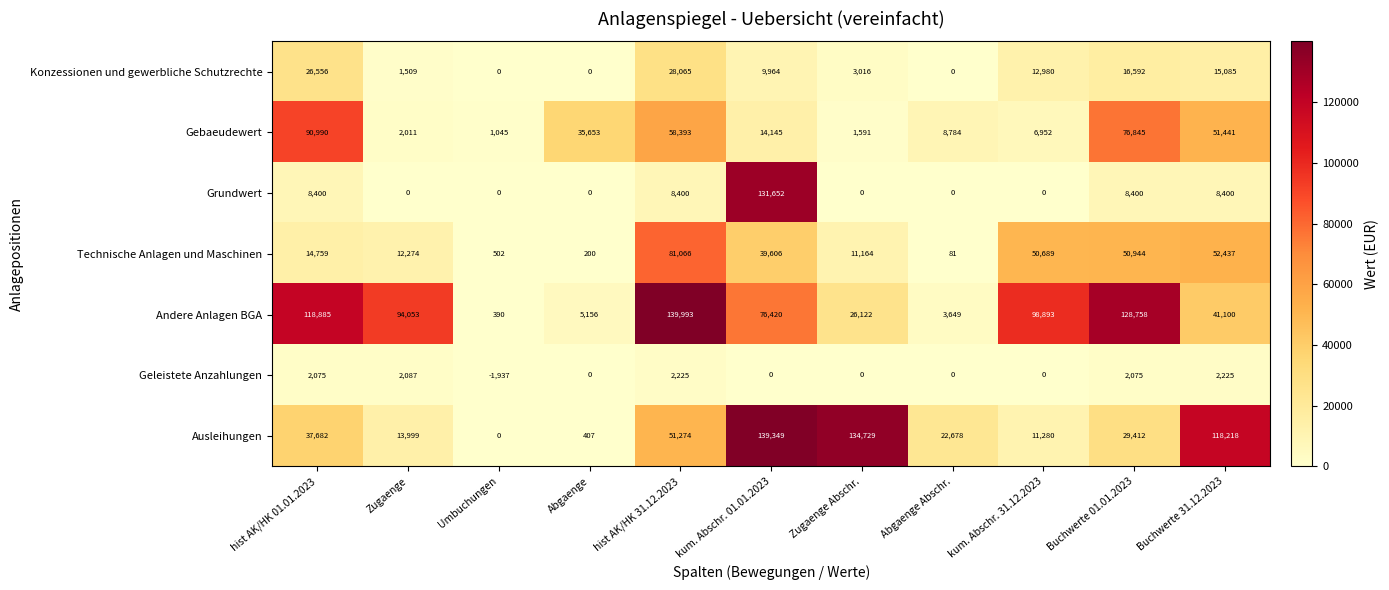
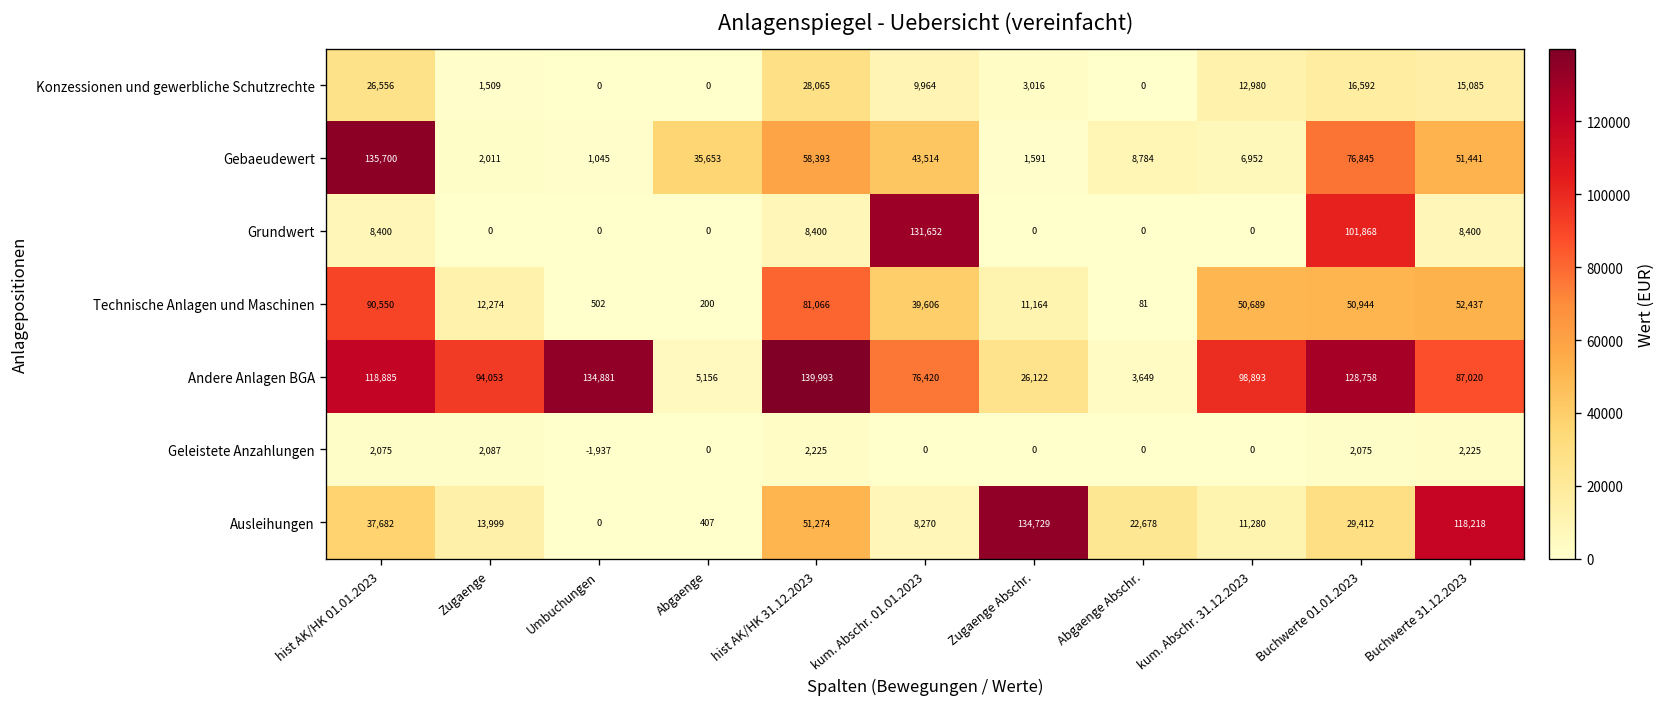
Gebaeudewert, hist AK/HK 01.01.2023: 90,990 -> 135,700
Gebaeudewert, kum. Abschr. 01.01.2023: 14,145 -> 43,514
Grundwert, Buchwerte 01.01.2023: 8,400 -> 101,868
Technische Anlagen und Maschinen, hist AK/HK 01.01.2023: 14,759 -> 90,550
Andere Anlagen BGA, Umbuchungen: 390 -> 134,881
Andere Anlagen BGA, Buchwerte 31.12.2023: 41,100 -> 87,020
Ausleihungen, kum. Abschr. 01.01.2023: 139,349 -> 8,270
